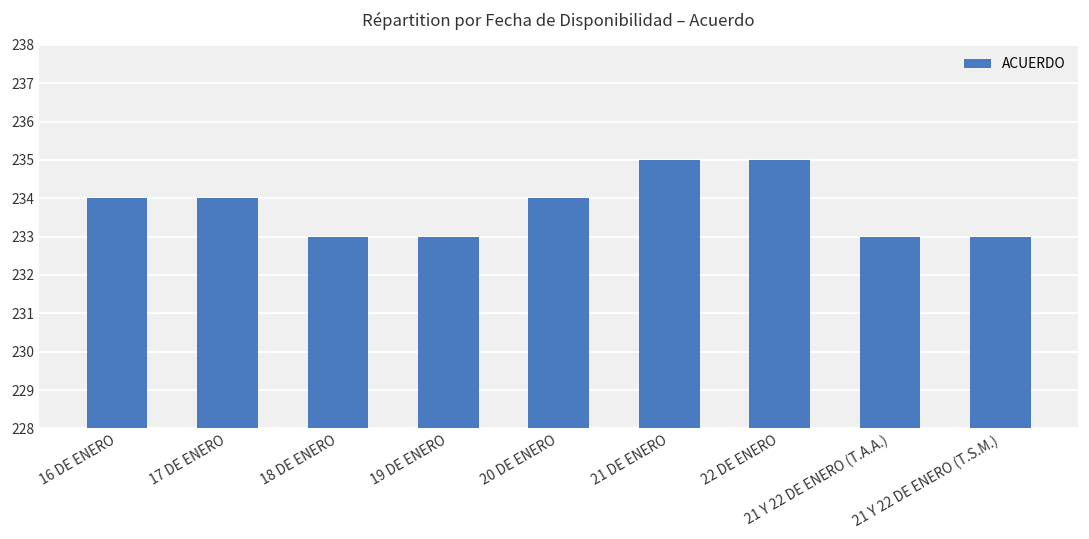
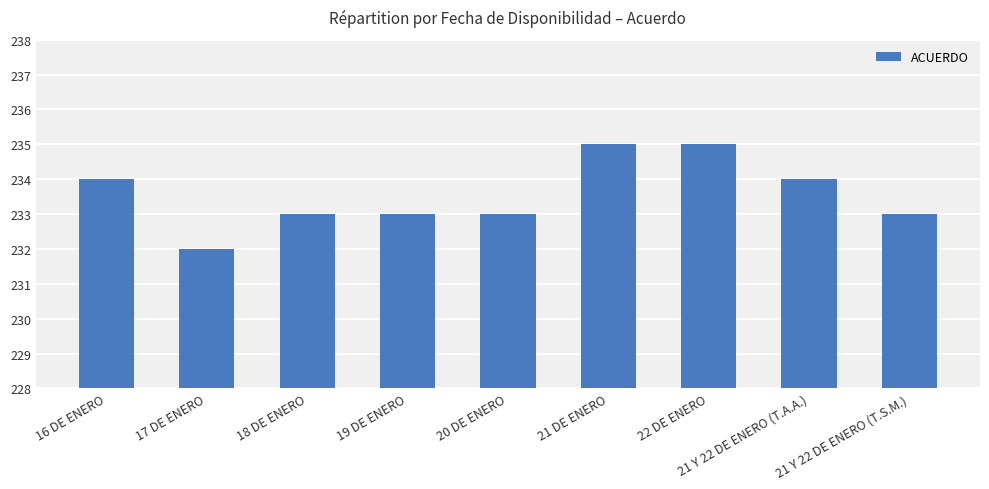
17 DE ENERO: 234 -> 232
20 DE ENERO: 234 -> 233
21 Y 22 DE ENERO (T.A.A.): 233 -> 234
